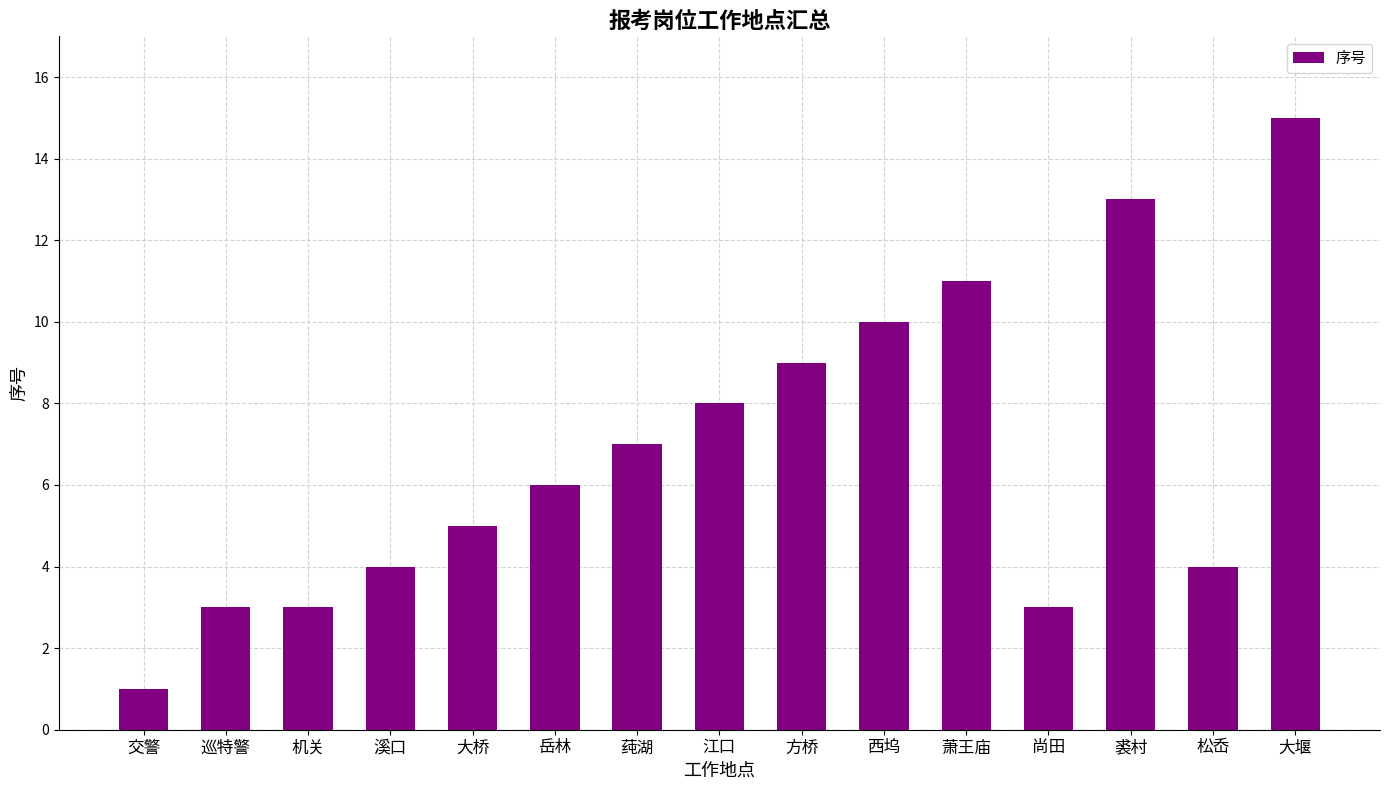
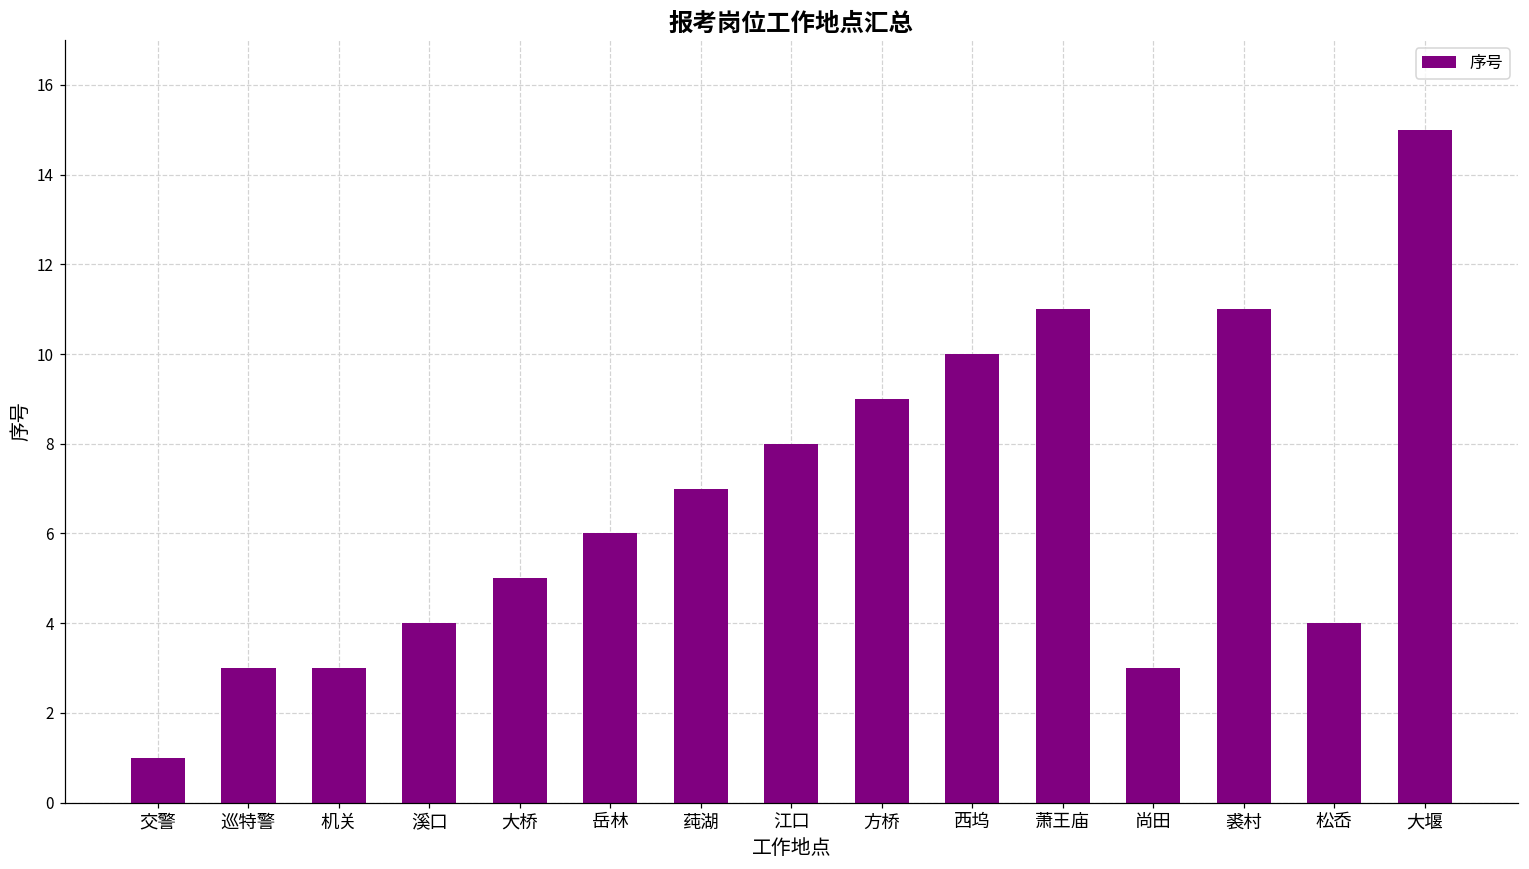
裘村: 13 -> 11
